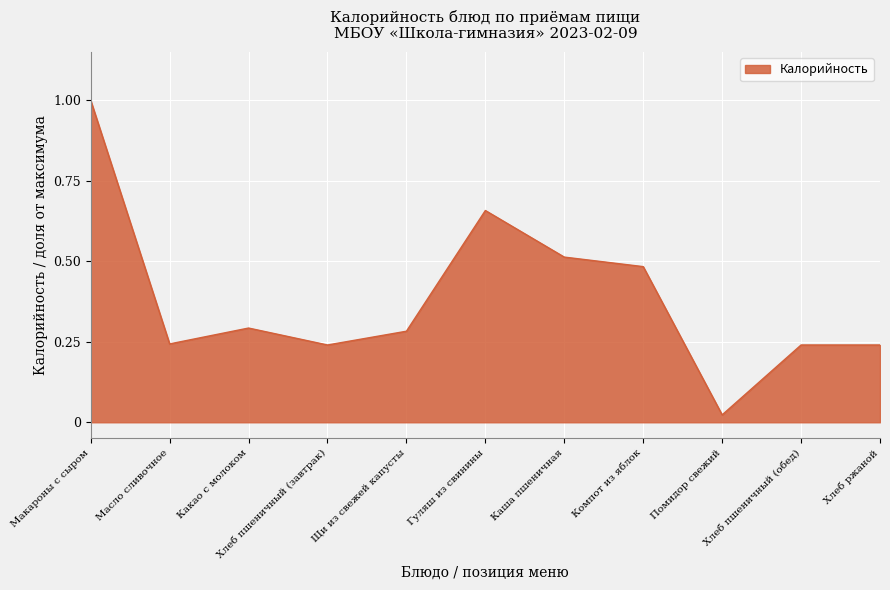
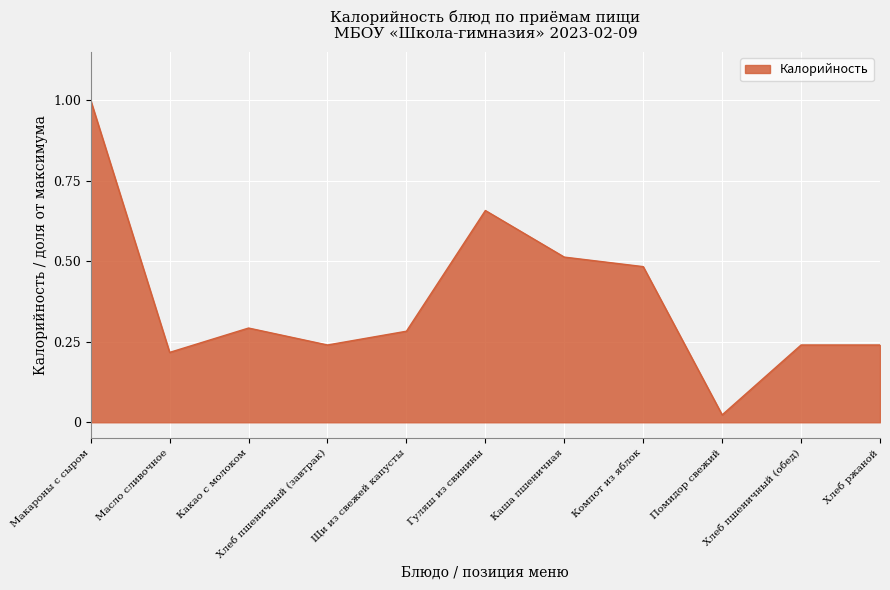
Масло сливочное: 0.24 -> 0.22
